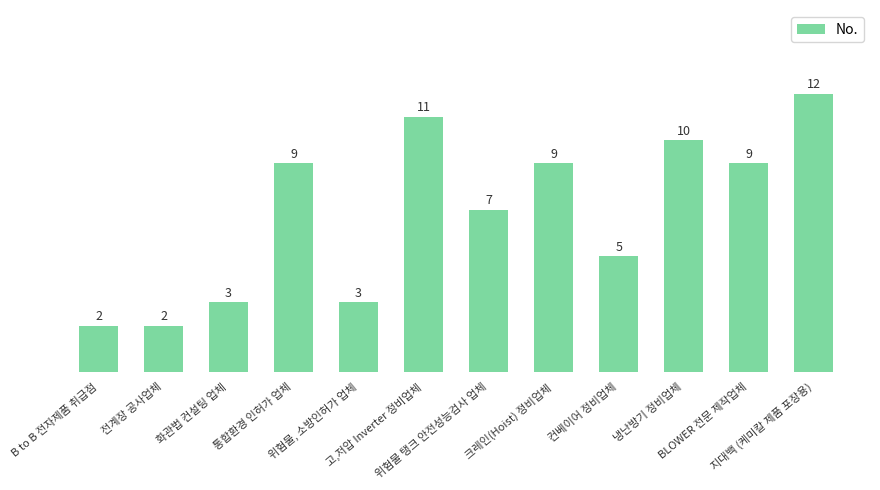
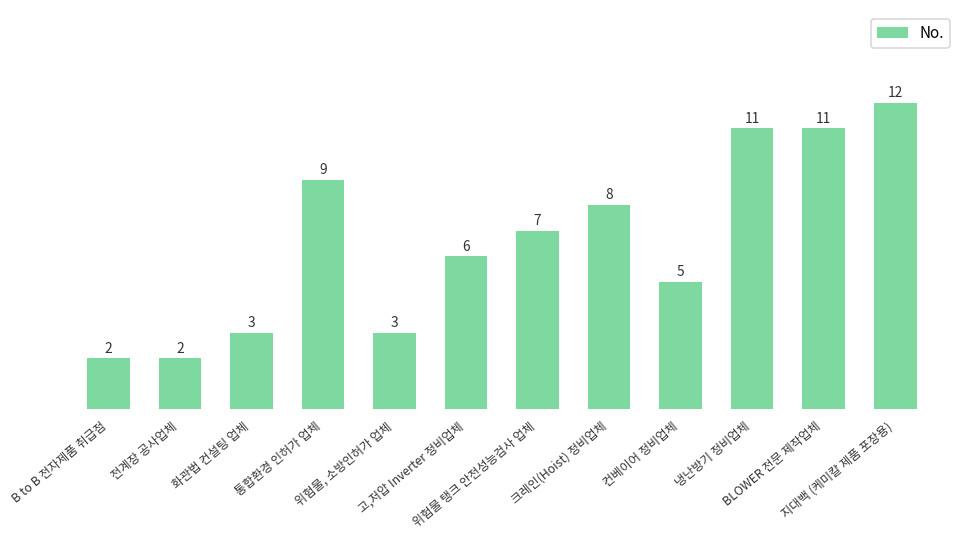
고,저압 Inverter 정비업체: 11 -> 6
크레인(Hoist) 정비업체: 9 -> 8
냉난방기 정비업체: 10 -> 11
BLOWER 전문 제작업체: 9 -> 11
